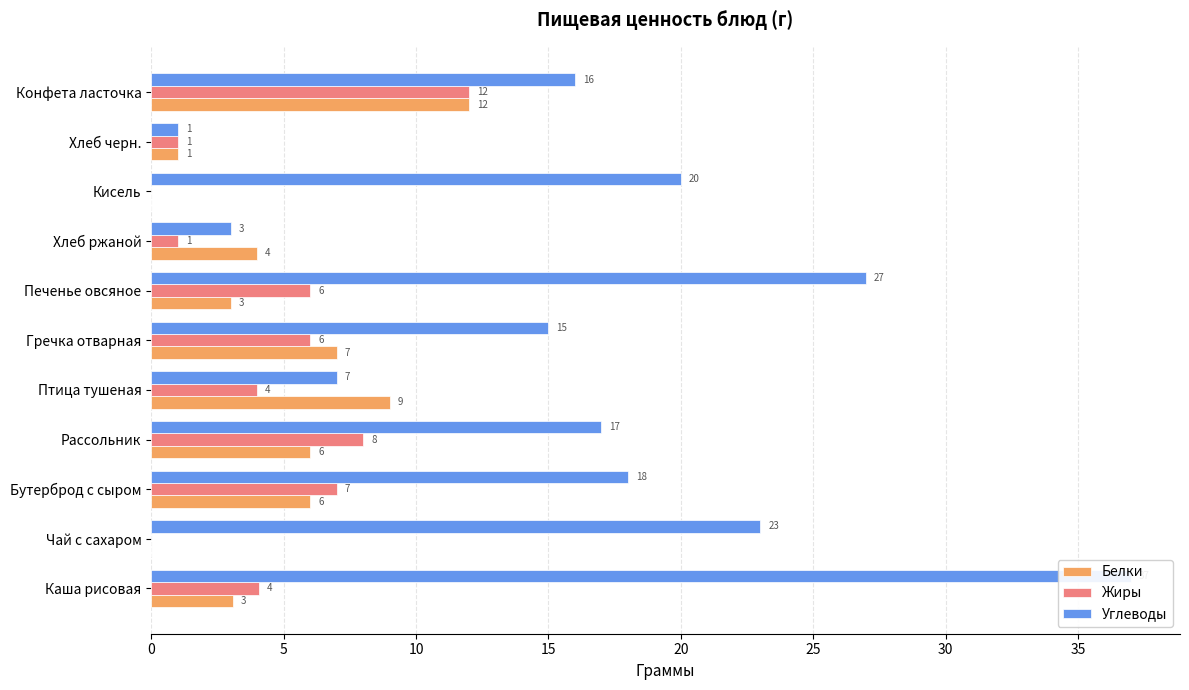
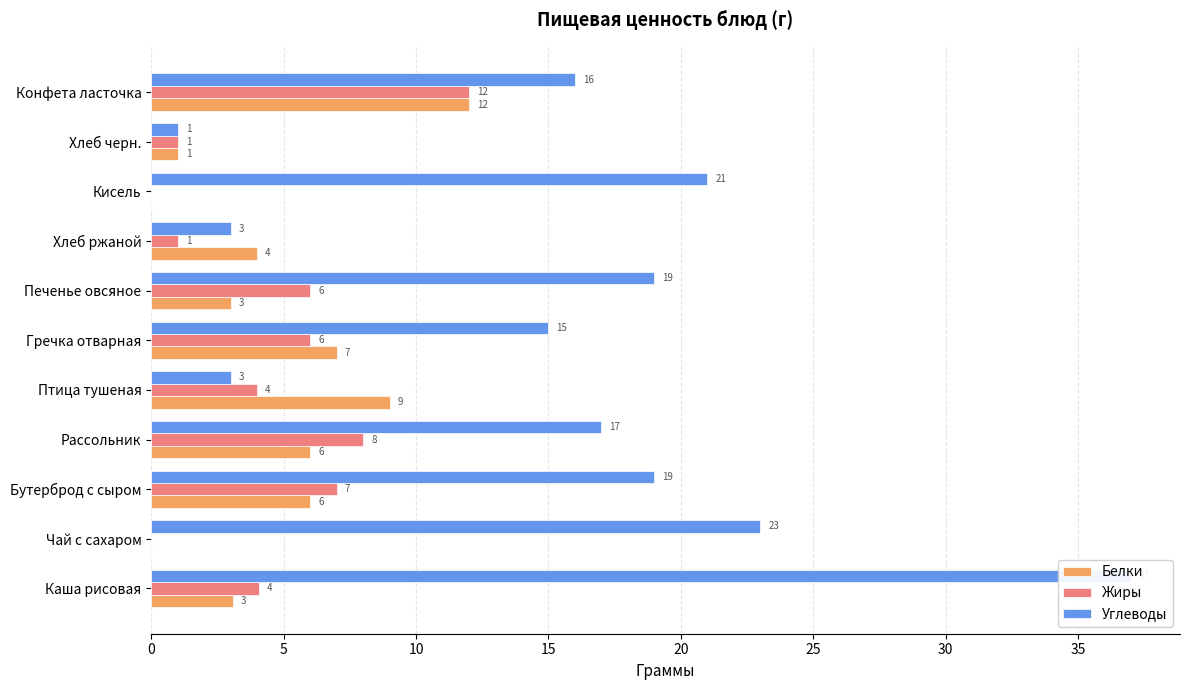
Углеводы, Кисель: 20 -> 21
Углеводы, Печенье овсяное: 27 -> 19
Углеводы, Птица тушеная: 7 -> 3
Углеводы, Бутерброд с сыром: 18 -> 19
